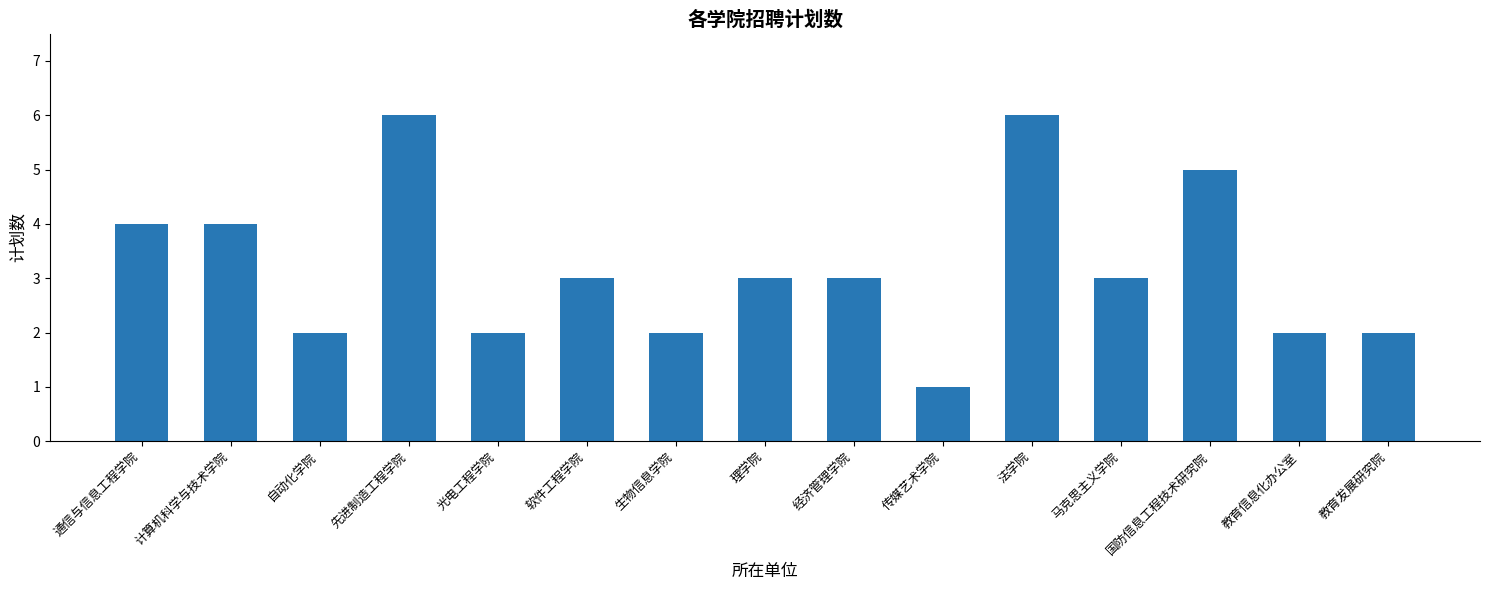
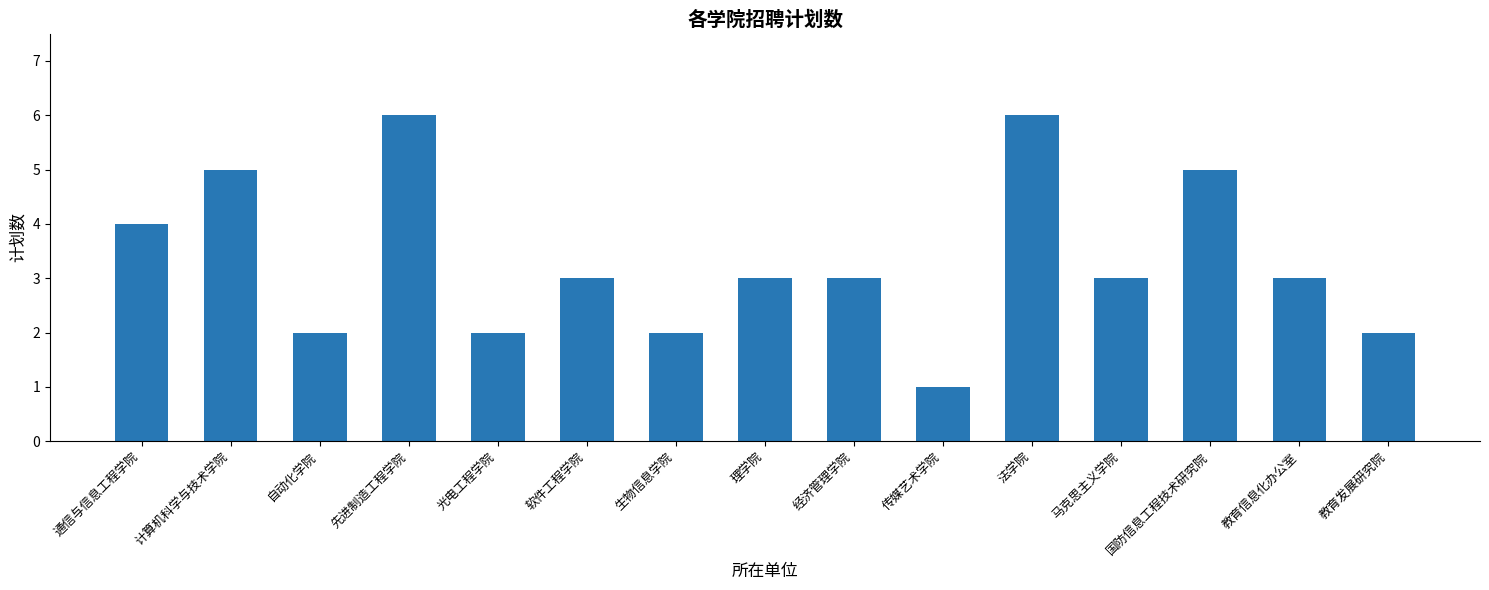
计算机科学与技术学院: 4 -> 5
教育信息化办公室: 2 -> 3
